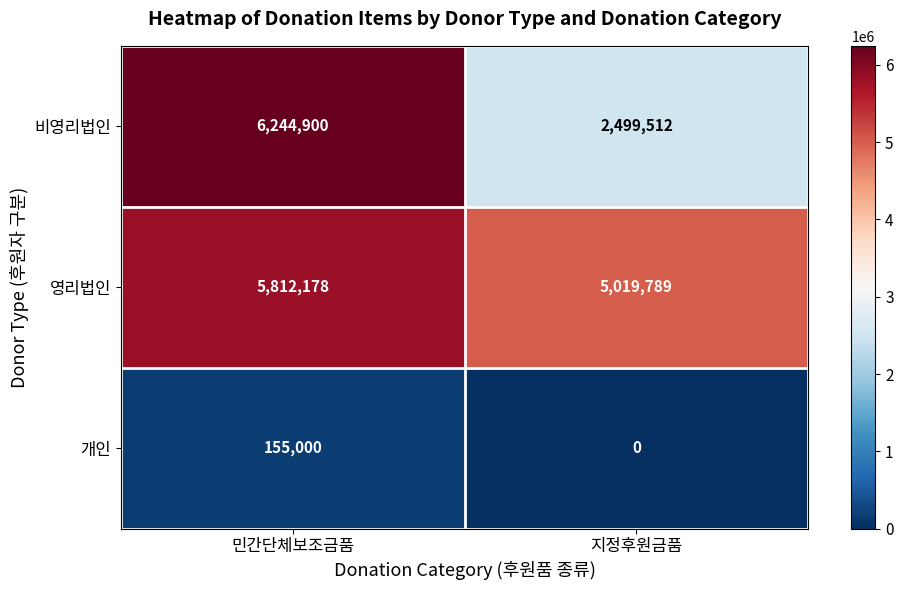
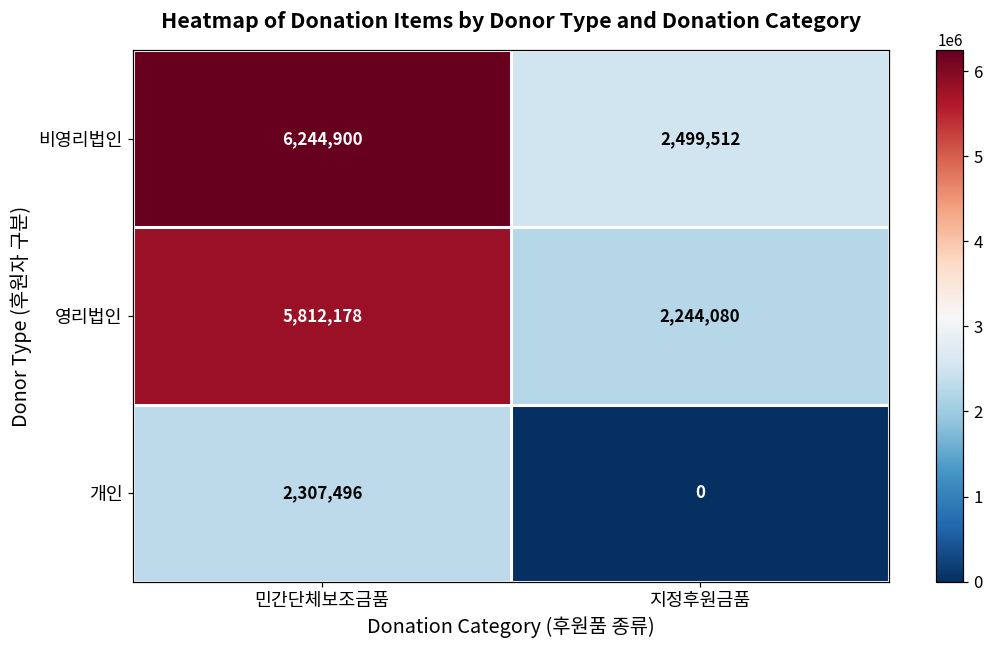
영리법인, 지정후원금품: 5,019,789 -> 2,244,080
개인, 민간단체보조금품: 155,000 -> 2,307,496
